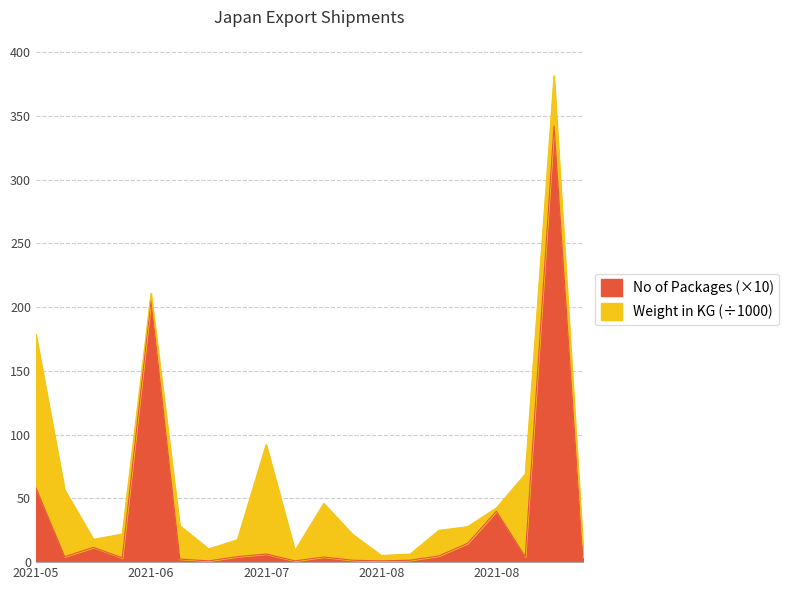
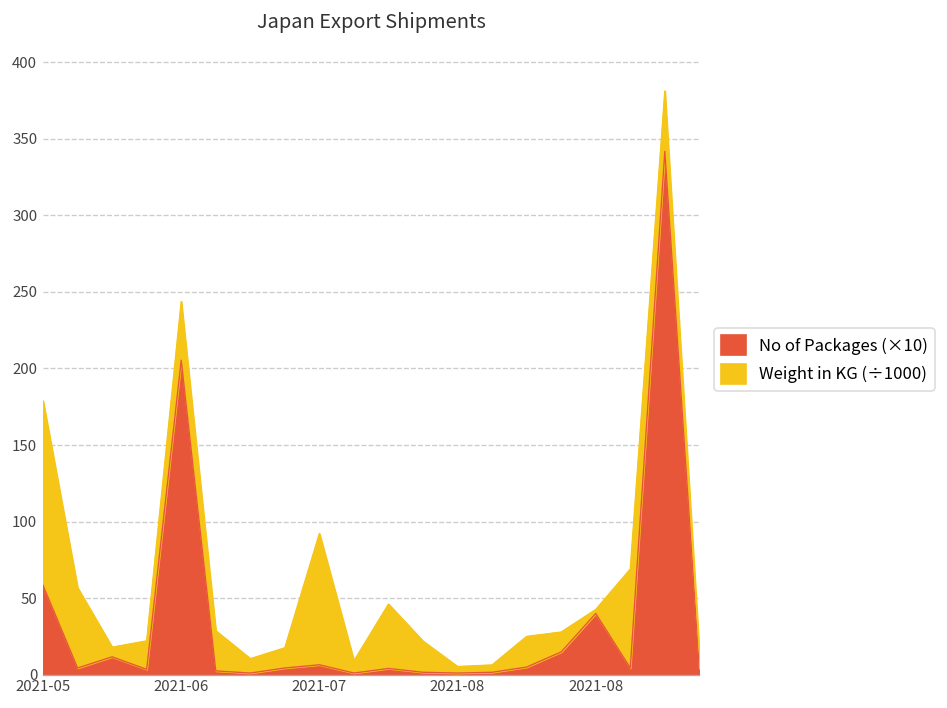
Weight in KG (÷1000), 2021-06: 5 -> 38
